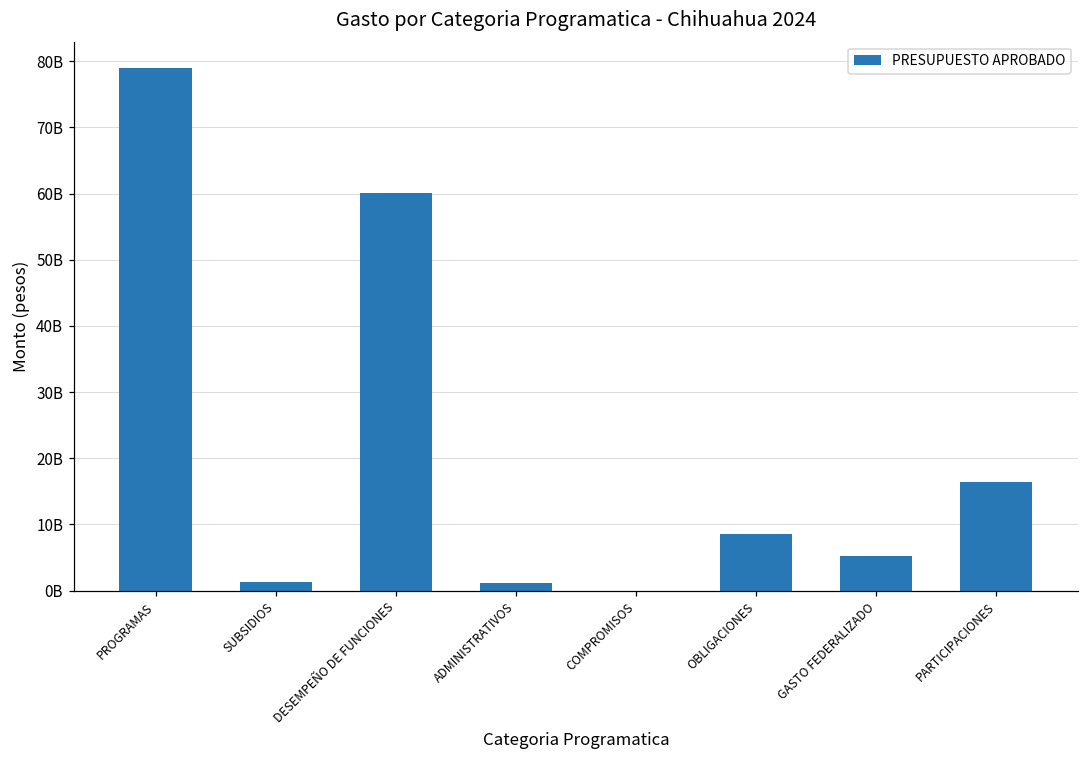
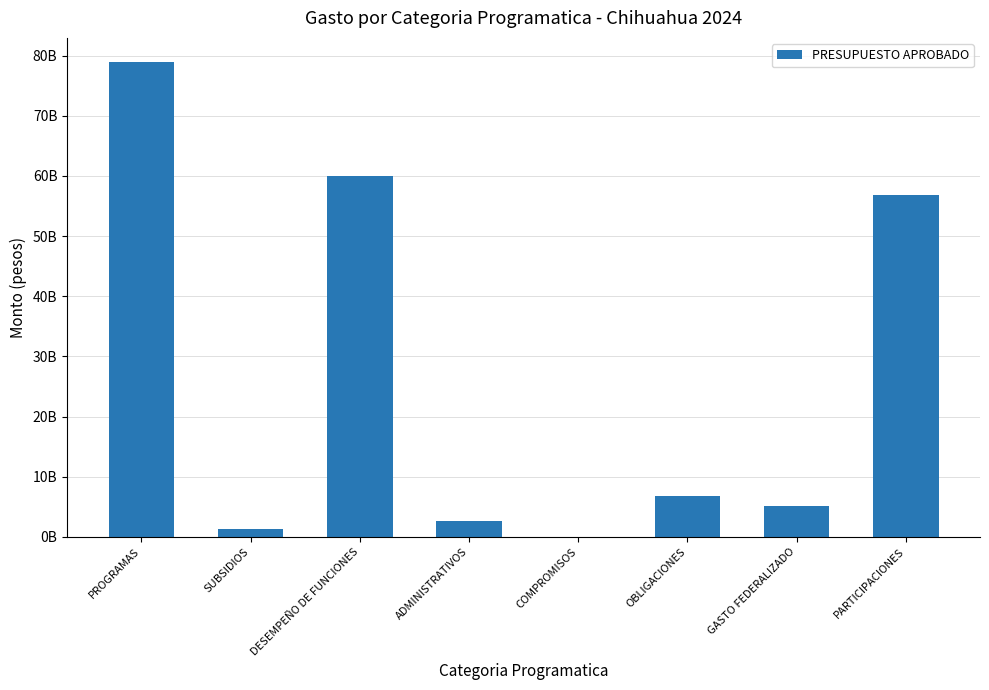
ADMINISTRATIVOS: 1000000000 -> 3000000000
OBLIGACIONES: 9000000000 -> 7000000000
PARTICIPACIONES: 16000000000 -> 57000000000
